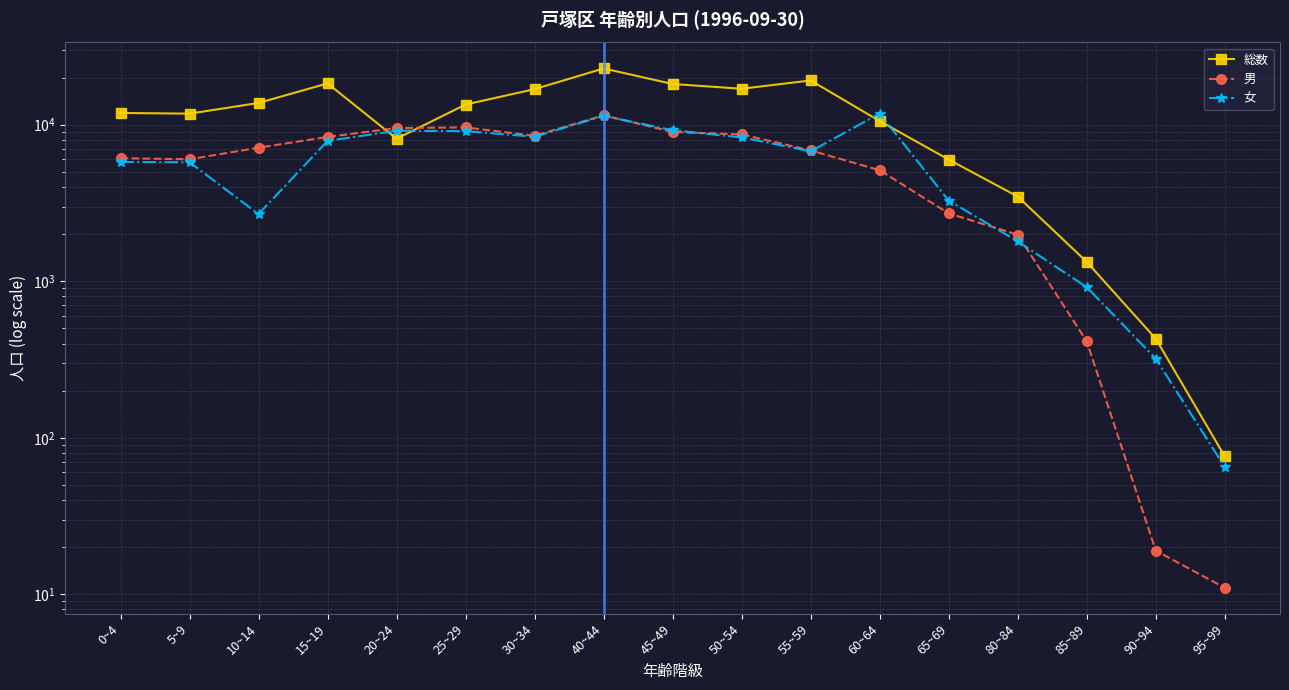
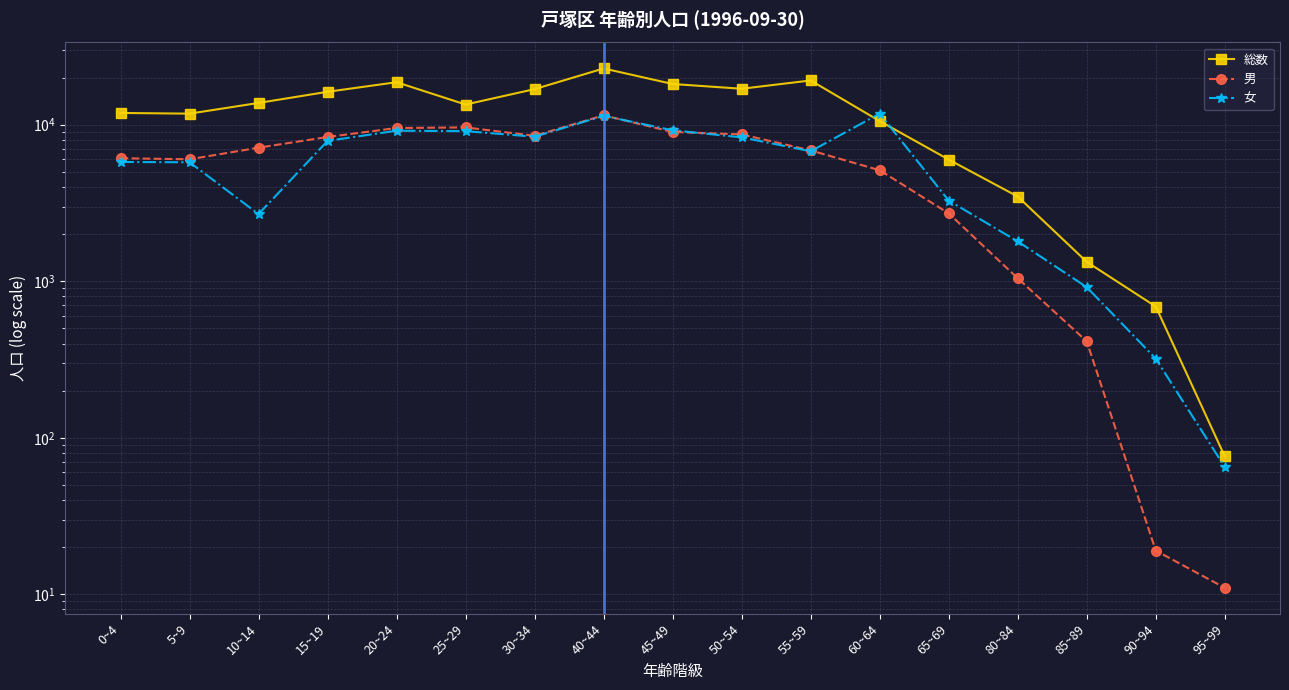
総数, 15~19: 18000 -> 16000
総数, 20~24: 8000 -> 19000
男, 80~84: 2000 -> 1000
総数, 90~94: 430 -> 700
